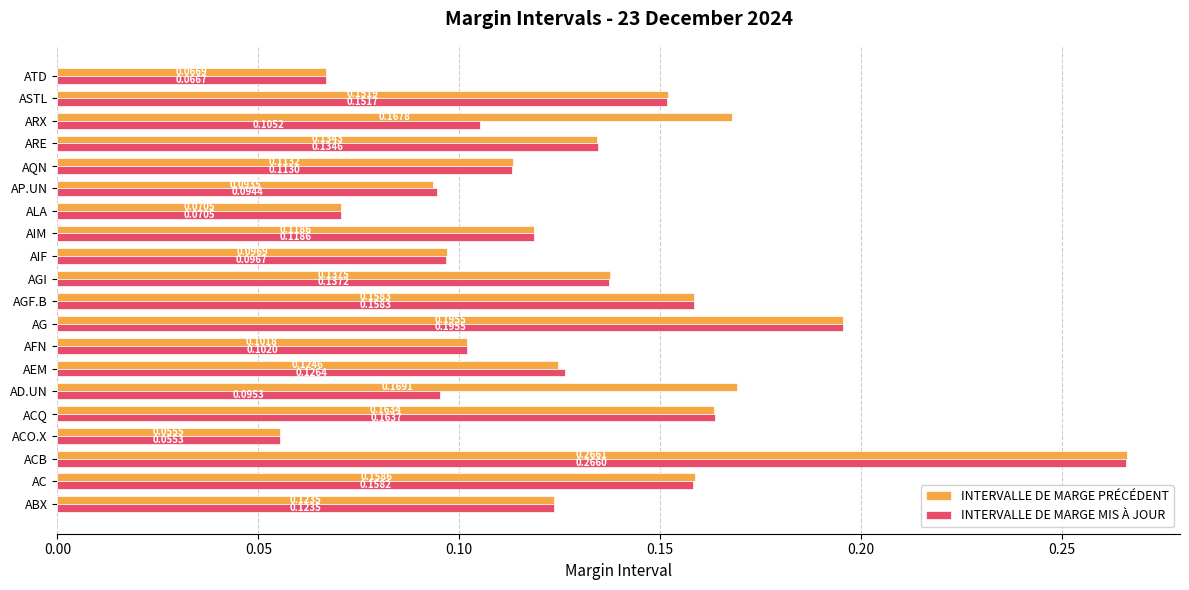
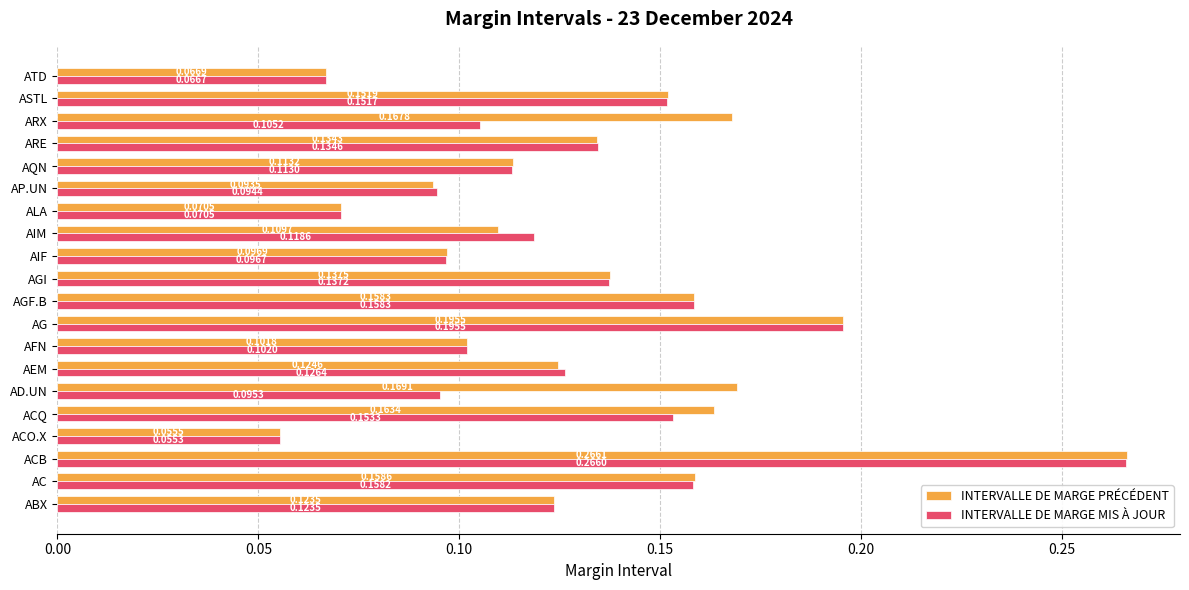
INTERVALLE DE MARGE PRÉCÉDENT, AIM: 0.1186 -> 0.1097
INTERVALLE DE MARGE MIS À JOUR, ACQ: 0.1637 -> 0.1533
